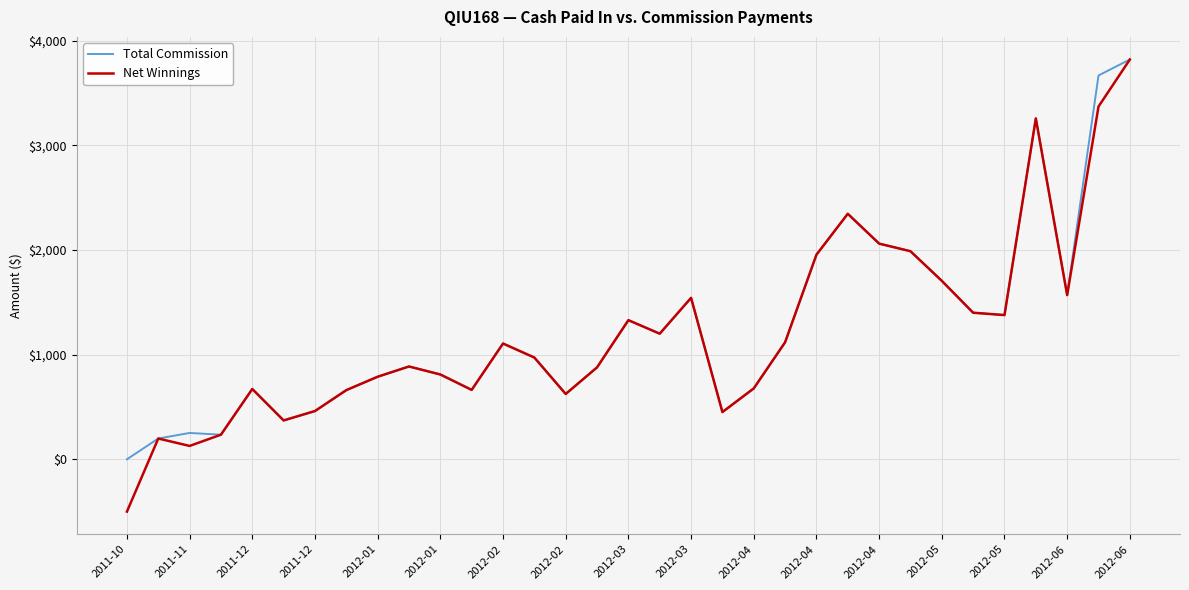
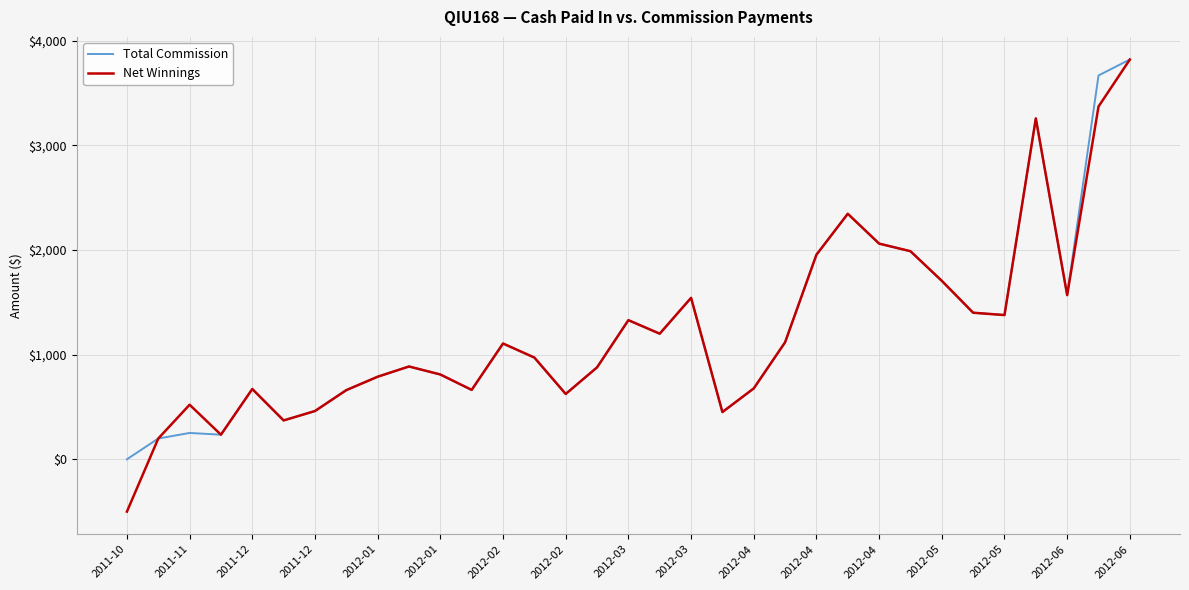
Net Winnings, 2011-11: $130 -> $520
